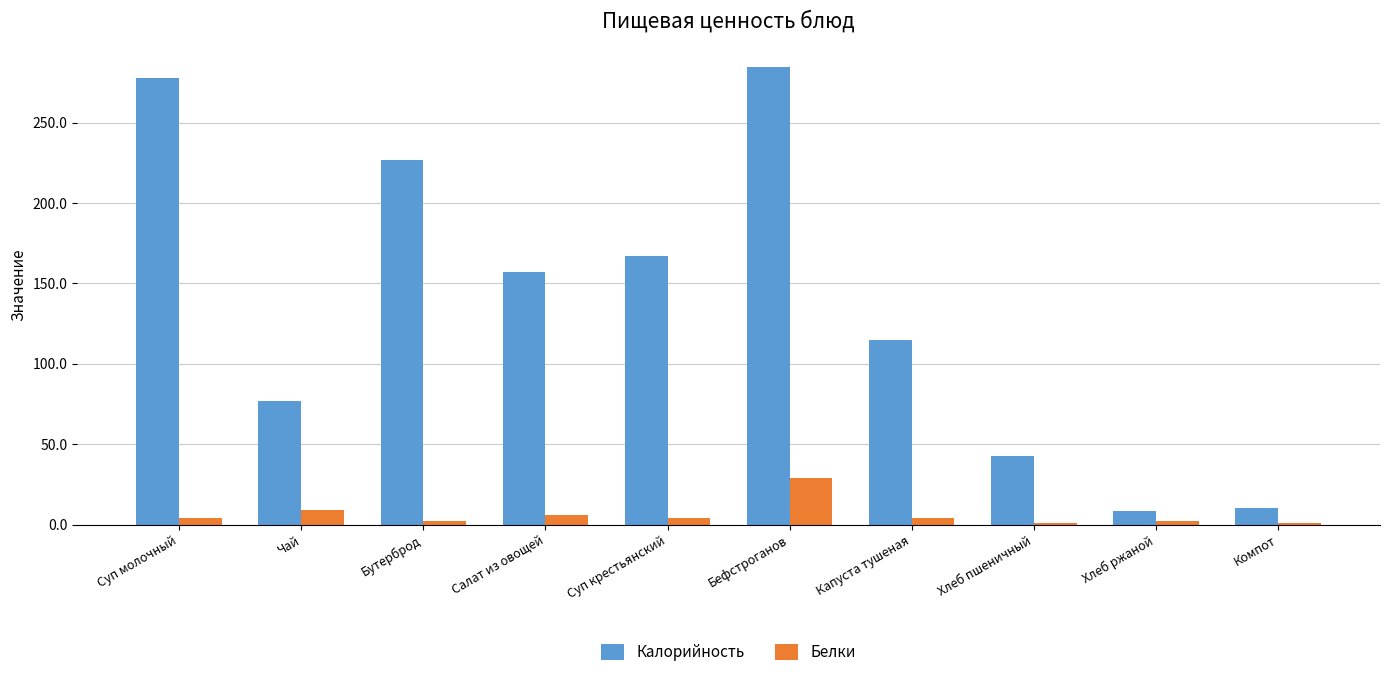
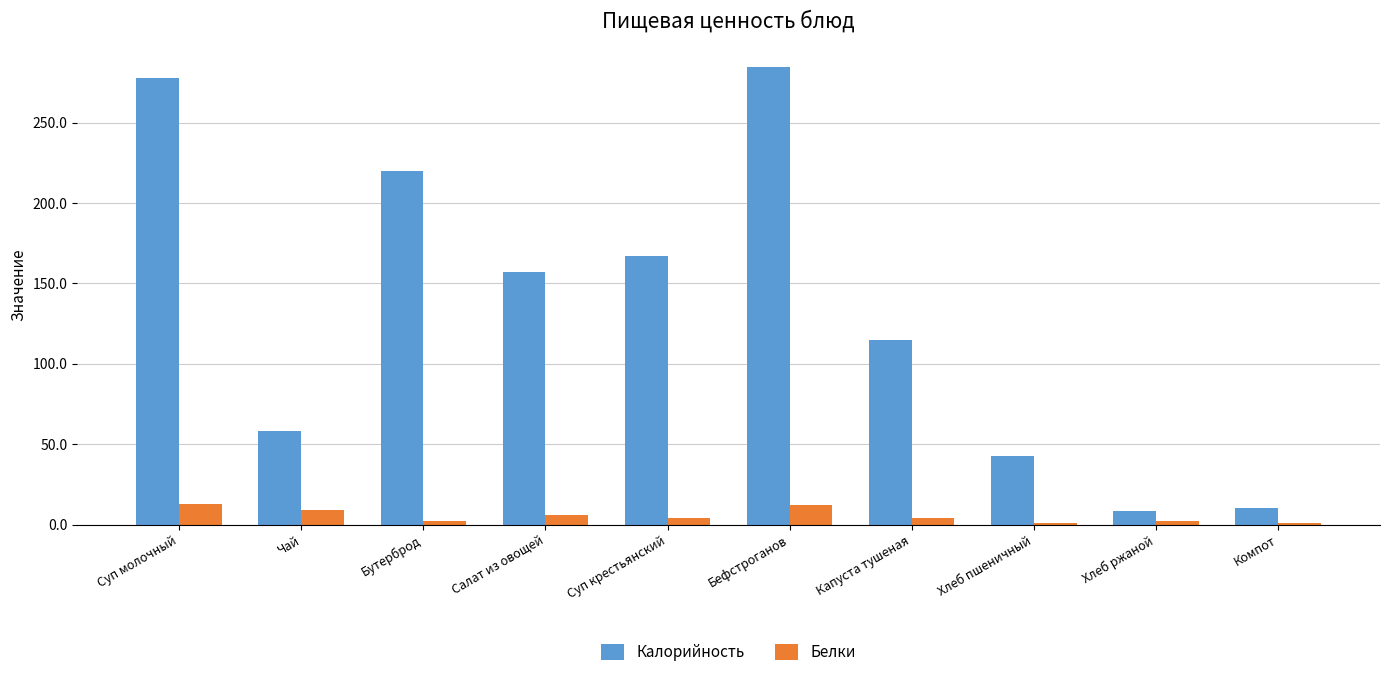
Белки, Суп молочный: 4 -> 13
Калорийность, Чай: 77 -> 58
Калорийность, Бутерброд: 227 -> 220
Белки, Бефстроганов: 29 -> 12
